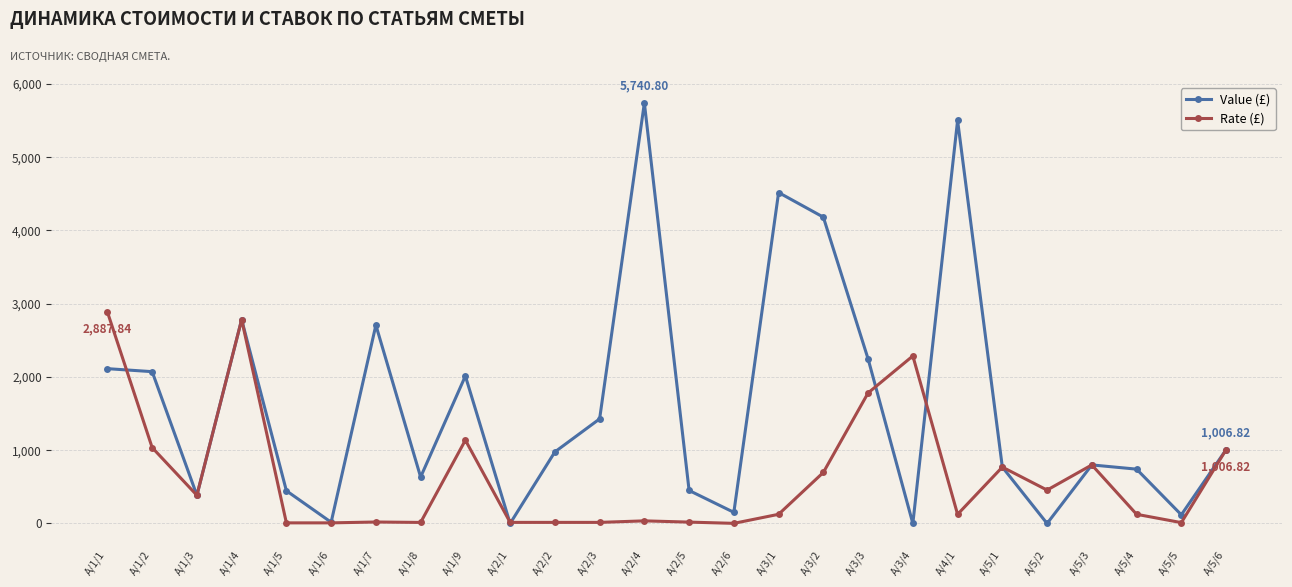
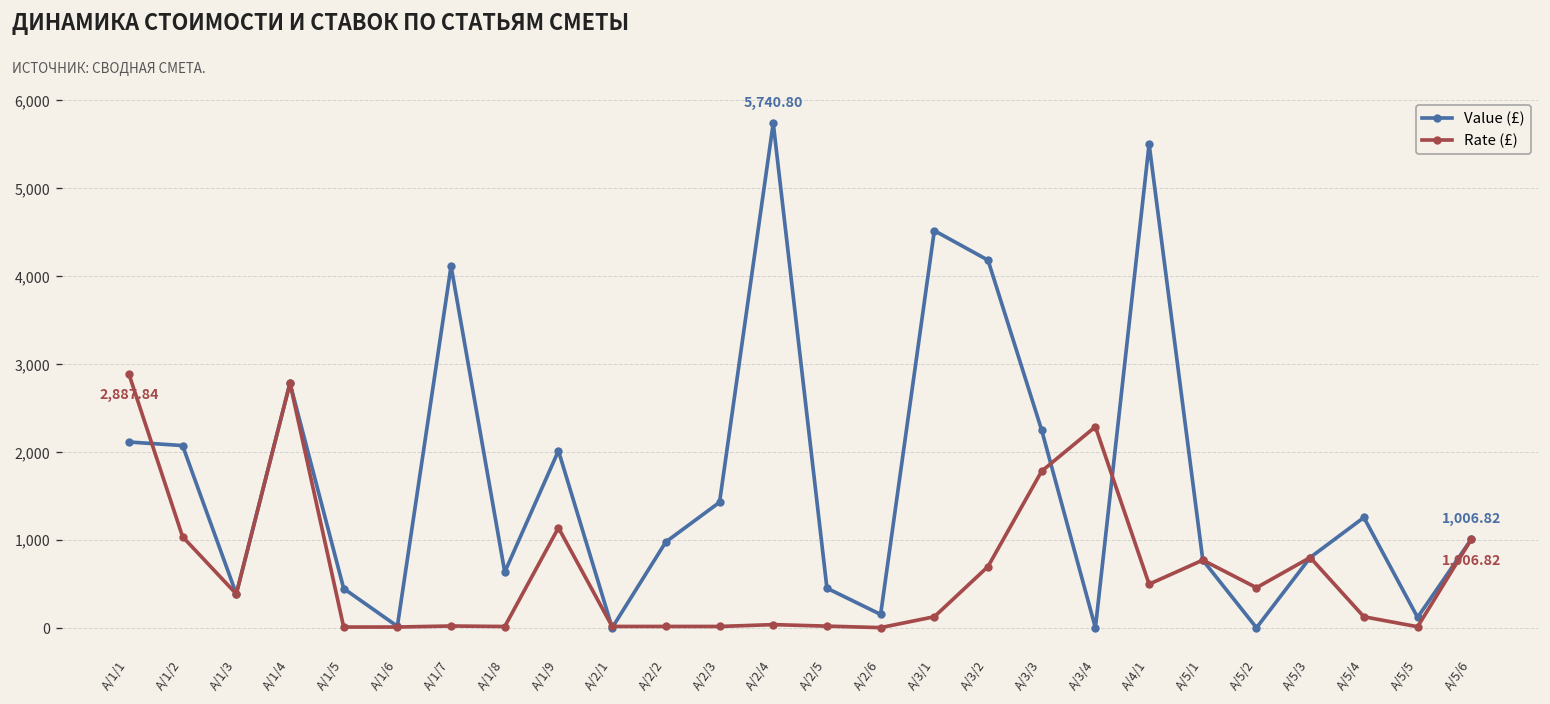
Value (£), A/1/7: 2,700 -> 4,100
Rate (£), A/4/1: 100 -> 500
Value (£), A/5/4: 700 -> 1,300
